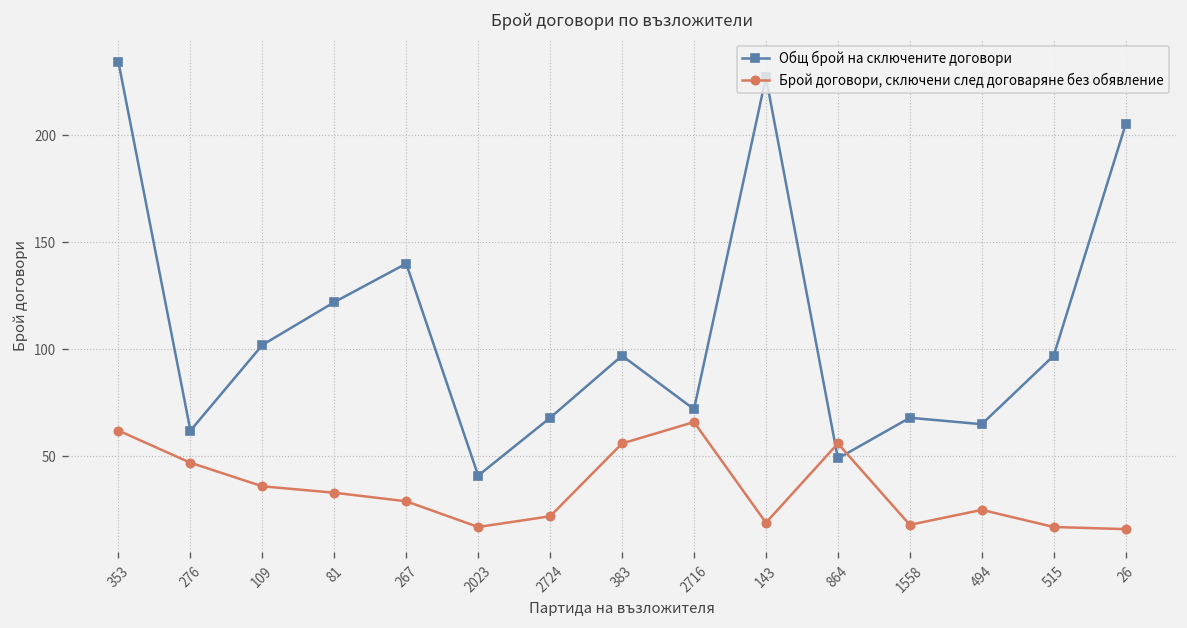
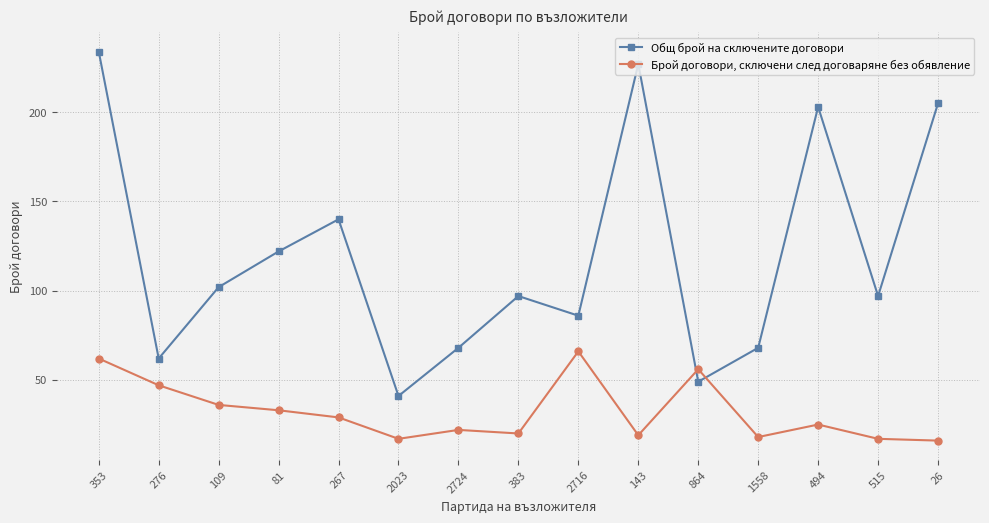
Брой договори, сключени след договаряне без обявление, 383: 56 -> 20
Общ брой на сключените договори, 2716: 72 -> 86
Общ брой на сключените договори, 494: 65 -> 203
